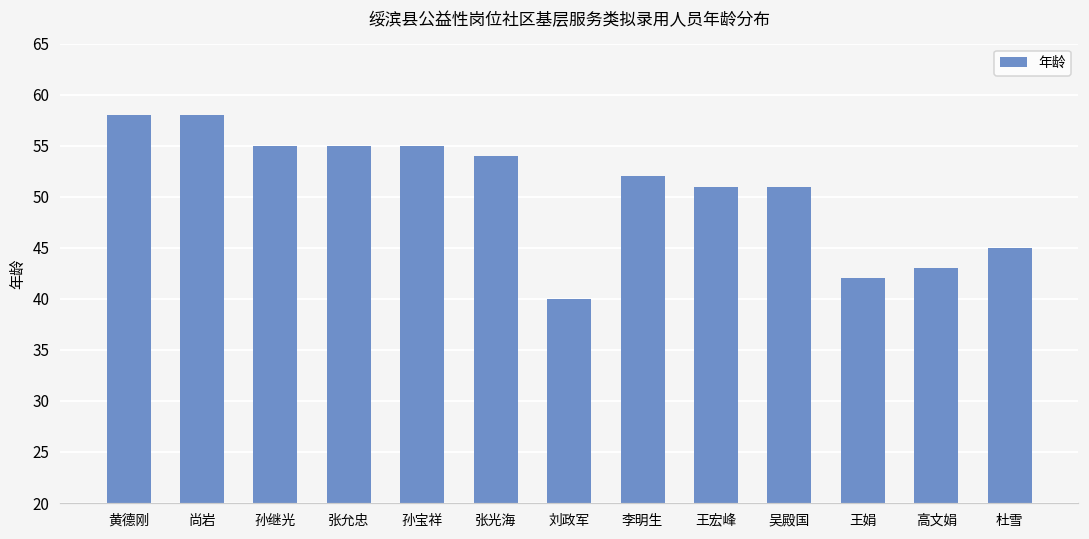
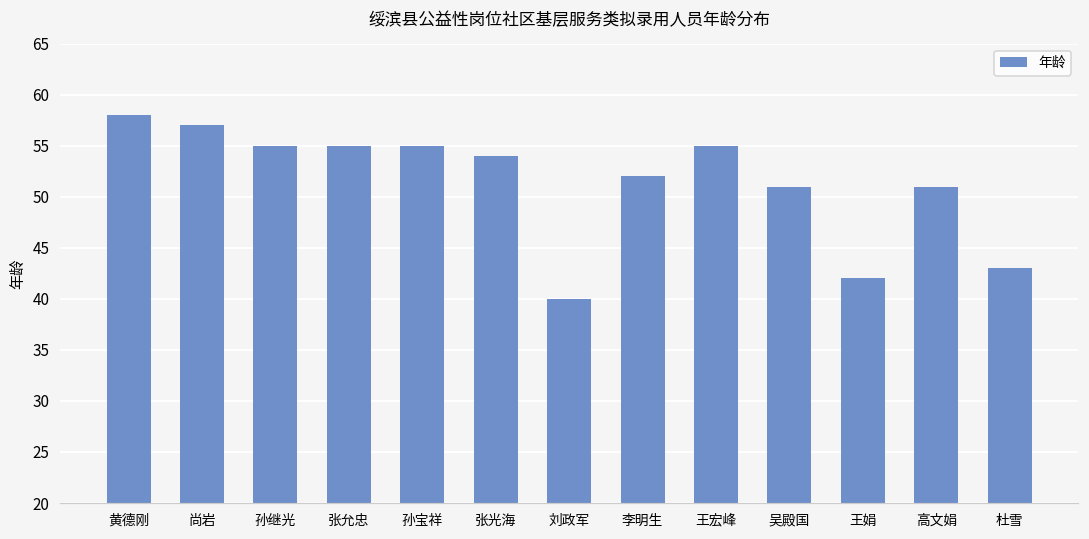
尚岩: 58 -> 57
王宏峰: 51 -> 55
高文娟: 43 -> 51
杜雪: 45 -> 43
